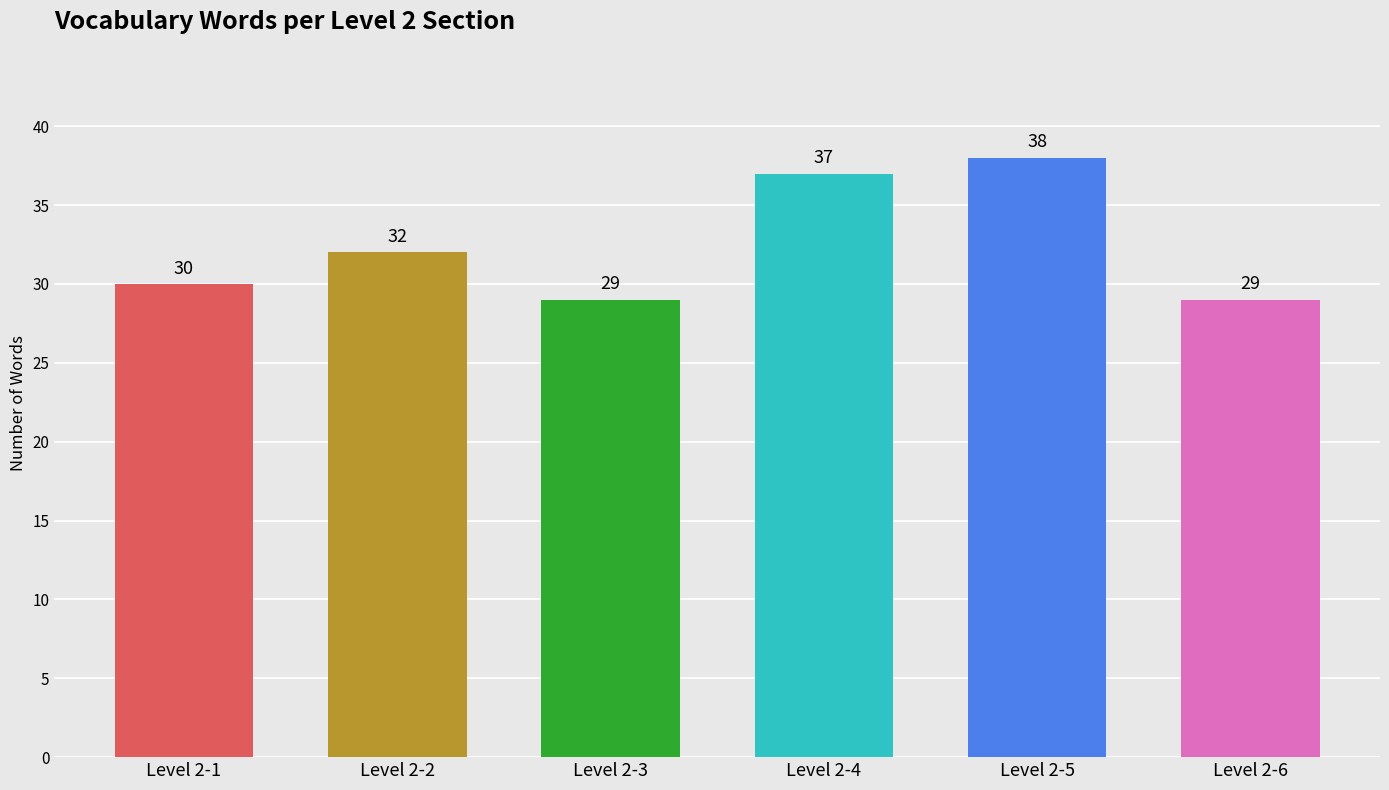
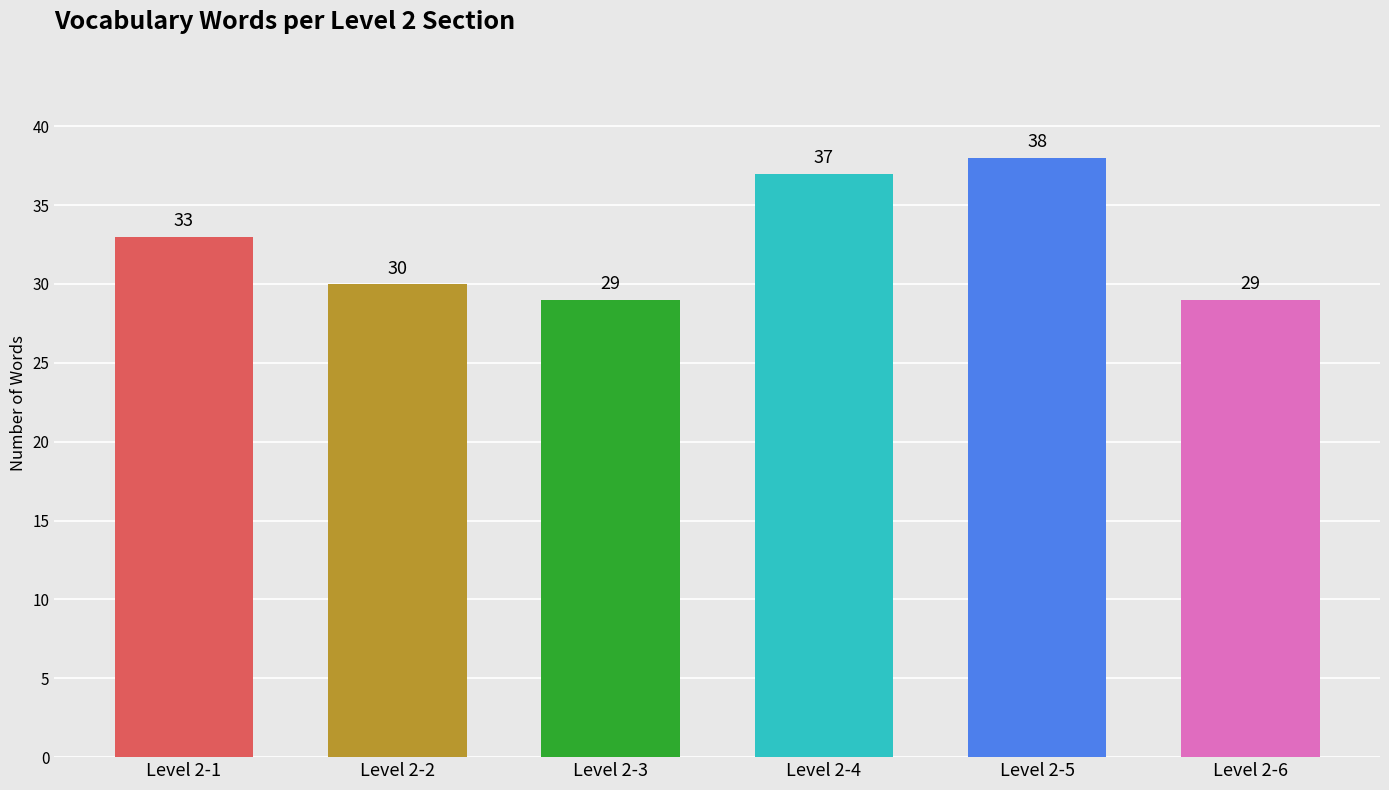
Level 2-1: 30 -> 33
Level 2-2: 32 -> 30
